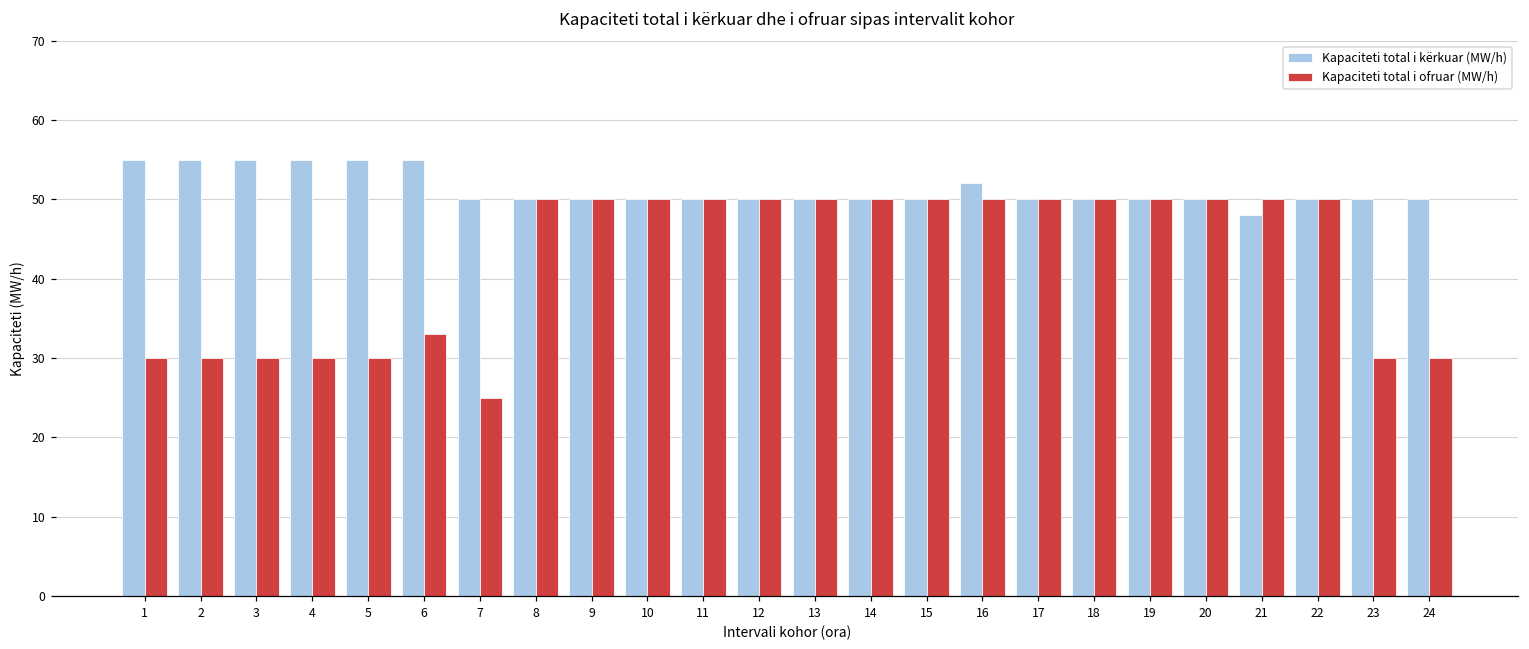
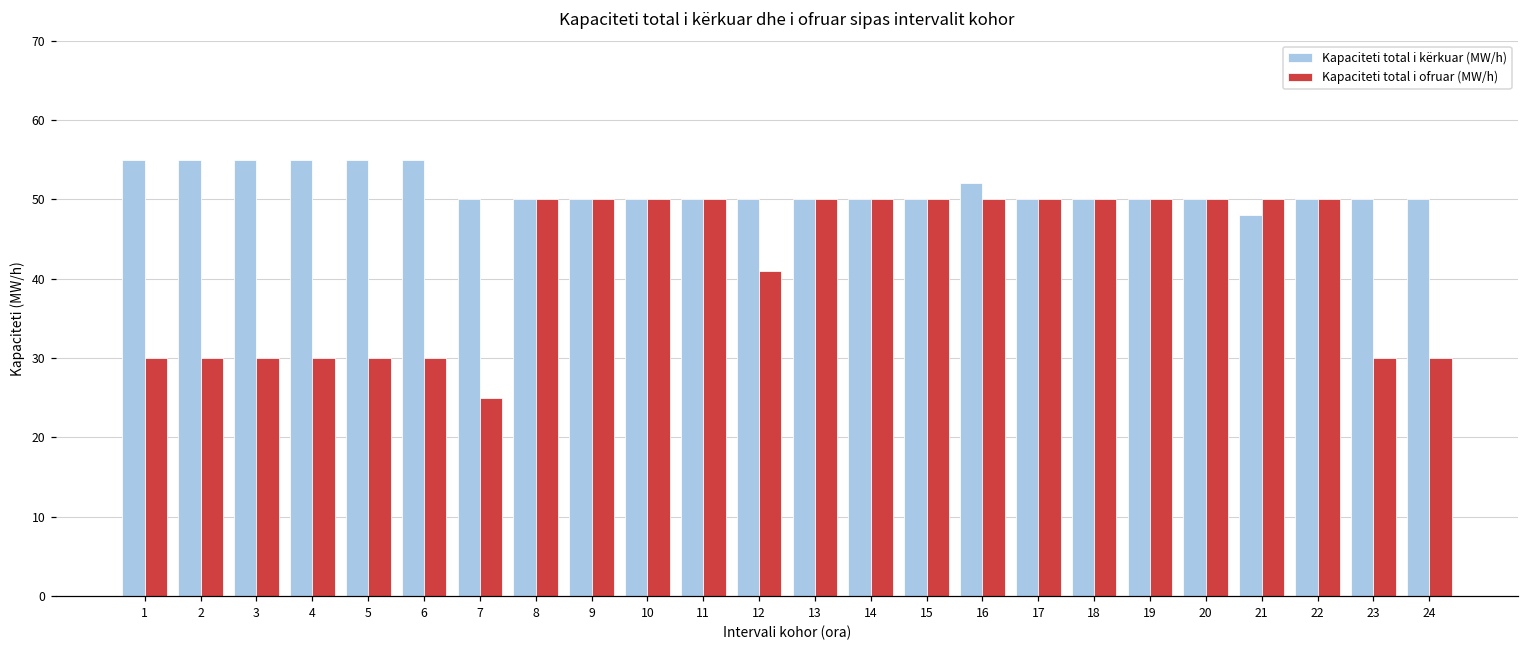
Kapaciteti total i ofruar (MW/h), 6: 33 -> 30
Kapaciteti total i ofruar (MW/h), 12: 50 -> 41
